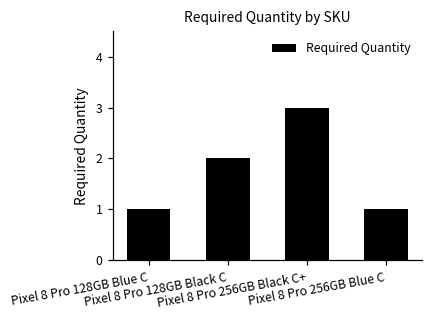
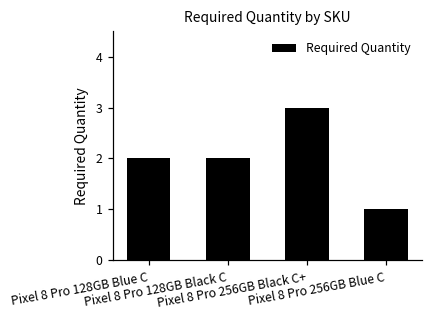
Pixel 8 Pro 128GB Blue C: 1 -> 2
